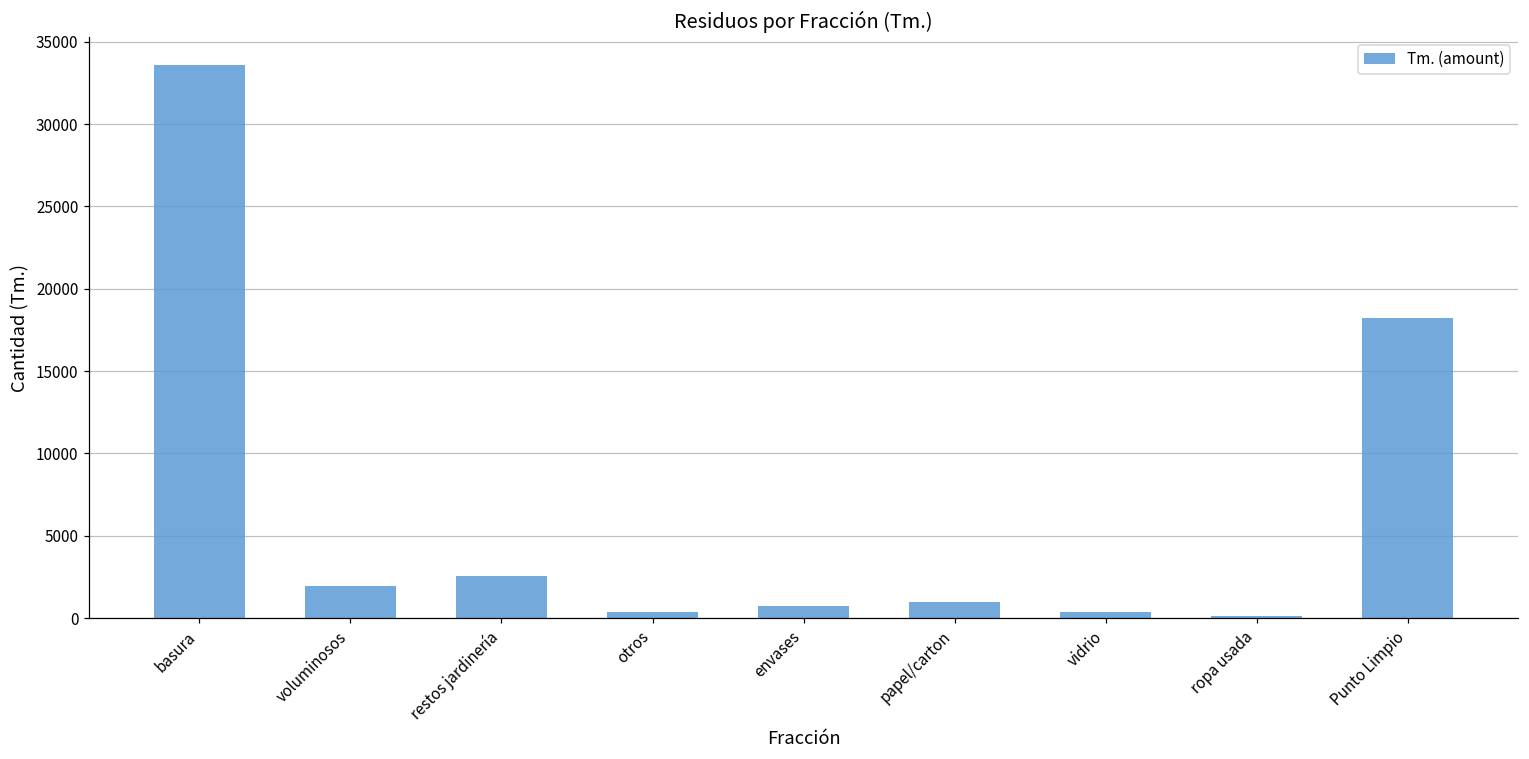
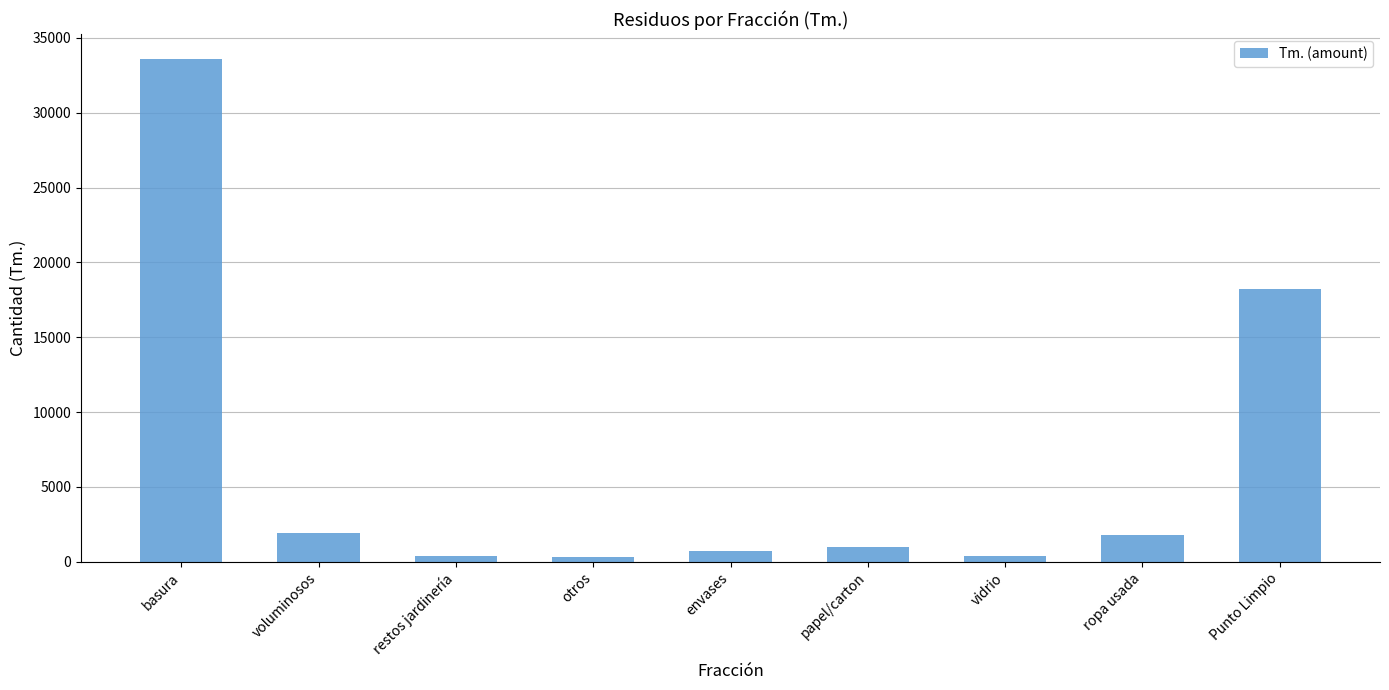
restos jardinería: 2600 -> 400
ropa usada: 100 -> 1800
